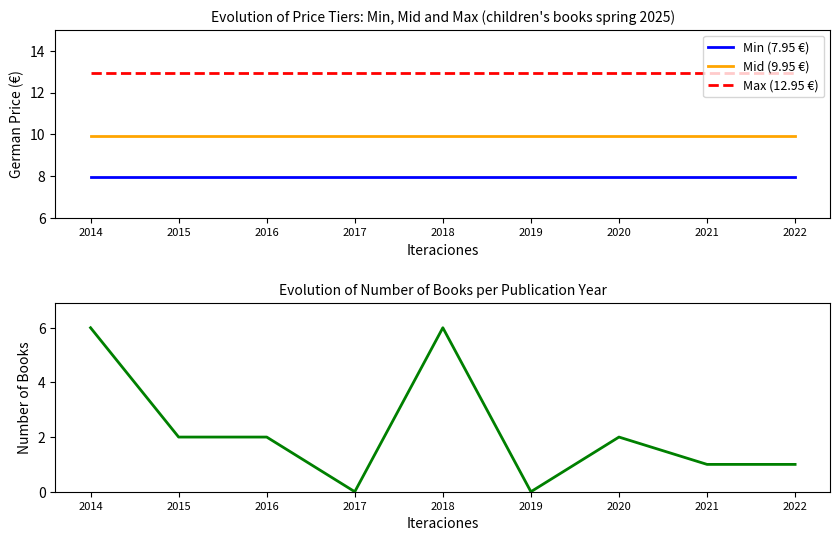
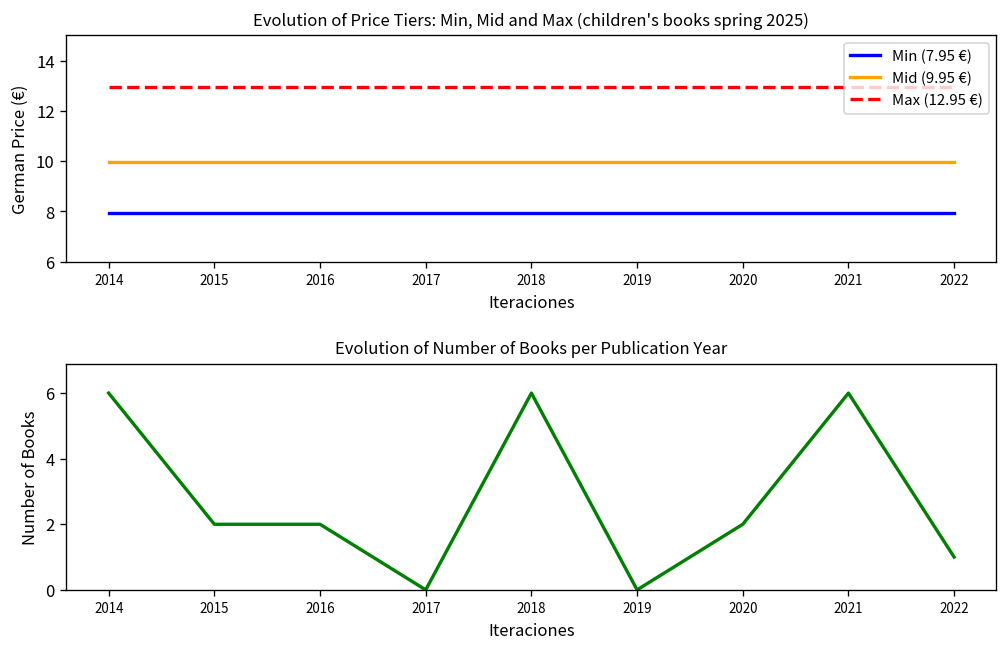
Evolution of Number of Books per Publication Year, 2021: 1 -> 6
